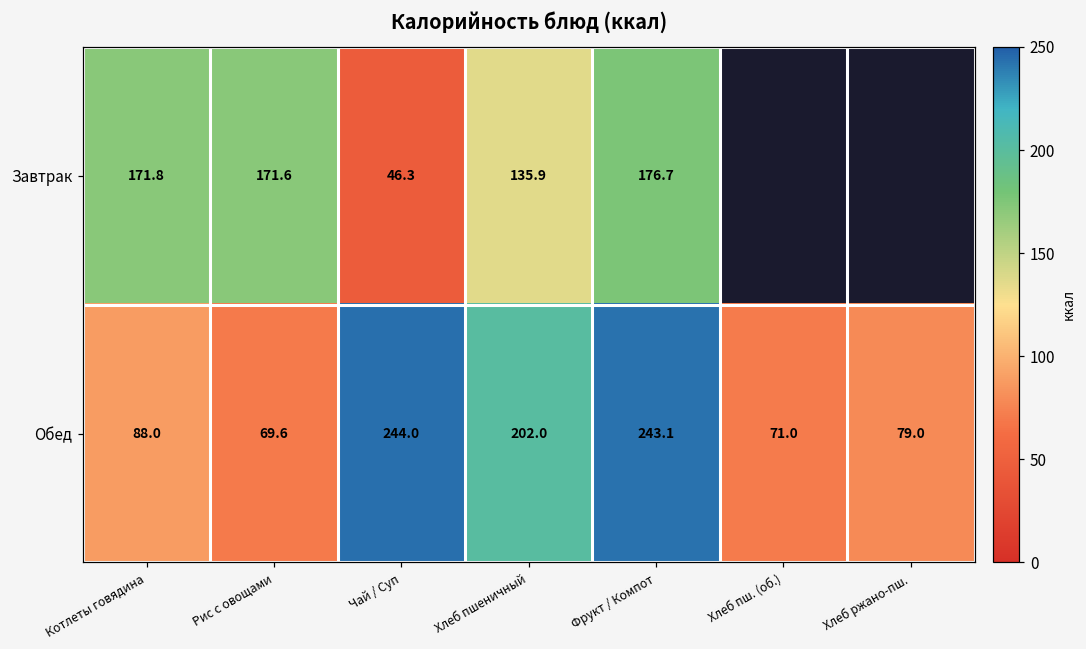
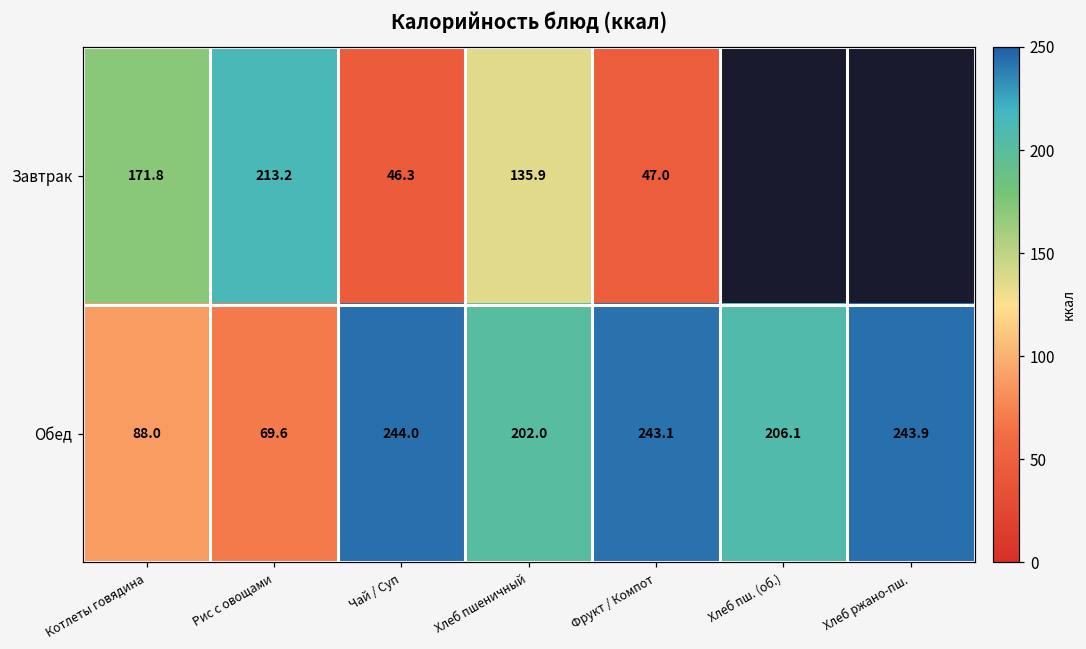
Завтрак, Рис с овощами: 171.6 -> 213.2
Завтрак, Фрукт / Компот: 176.7 -> 47.0
Обед, Хлеб пш. (об.): 71.0 -> 206.1
Обед, Хлеб ржано-пш.: 79.0 -> 243.9
